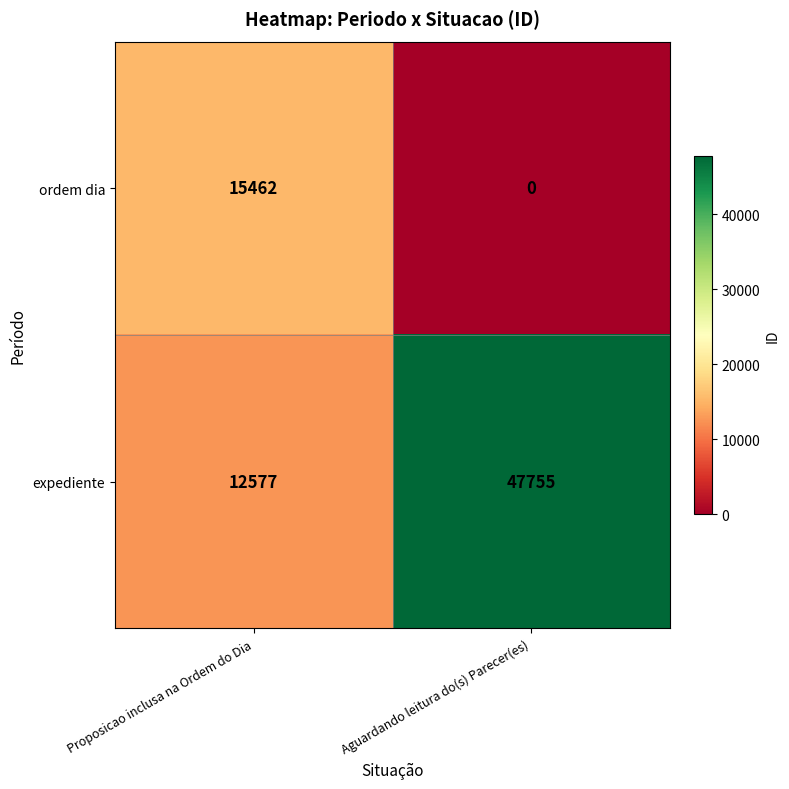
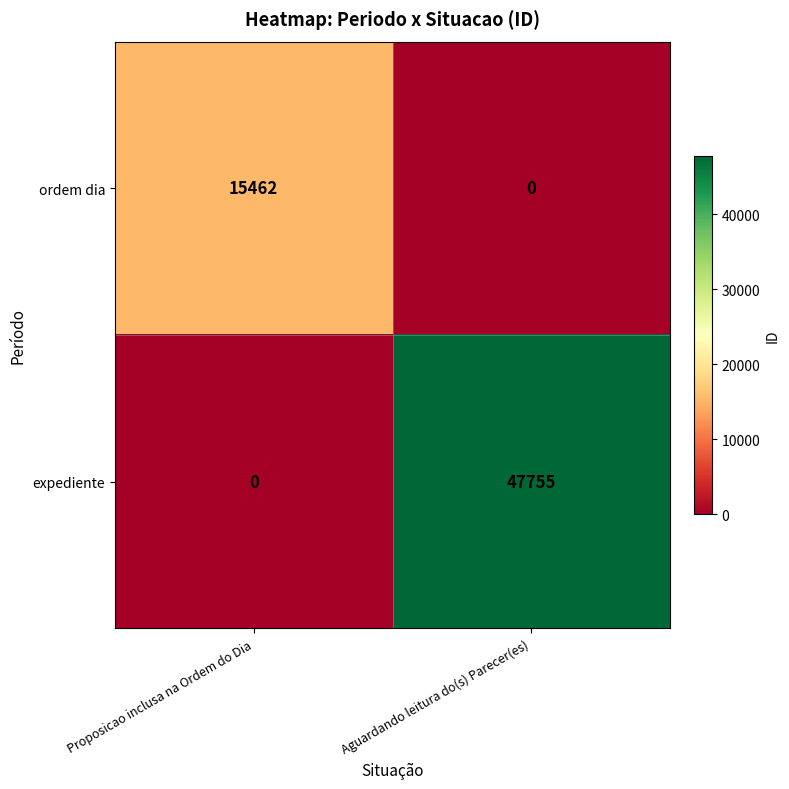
expediente, Proposicao inclusa na Ordem do Dia: 12577 -> 0
